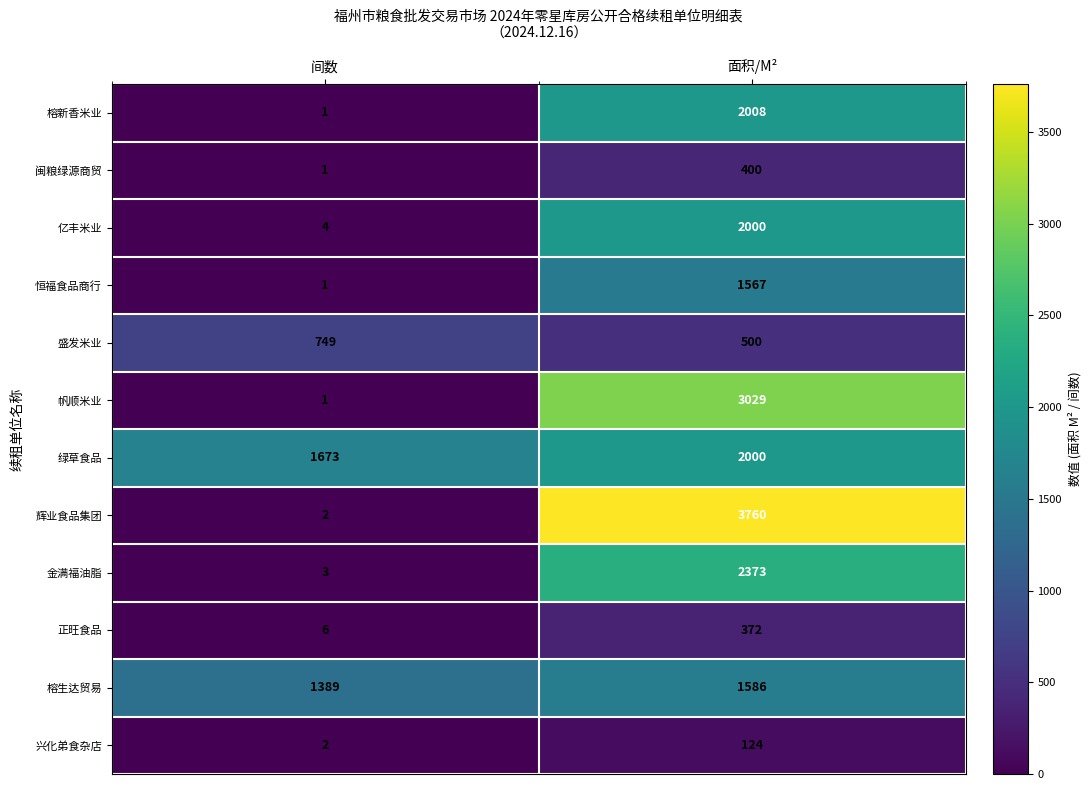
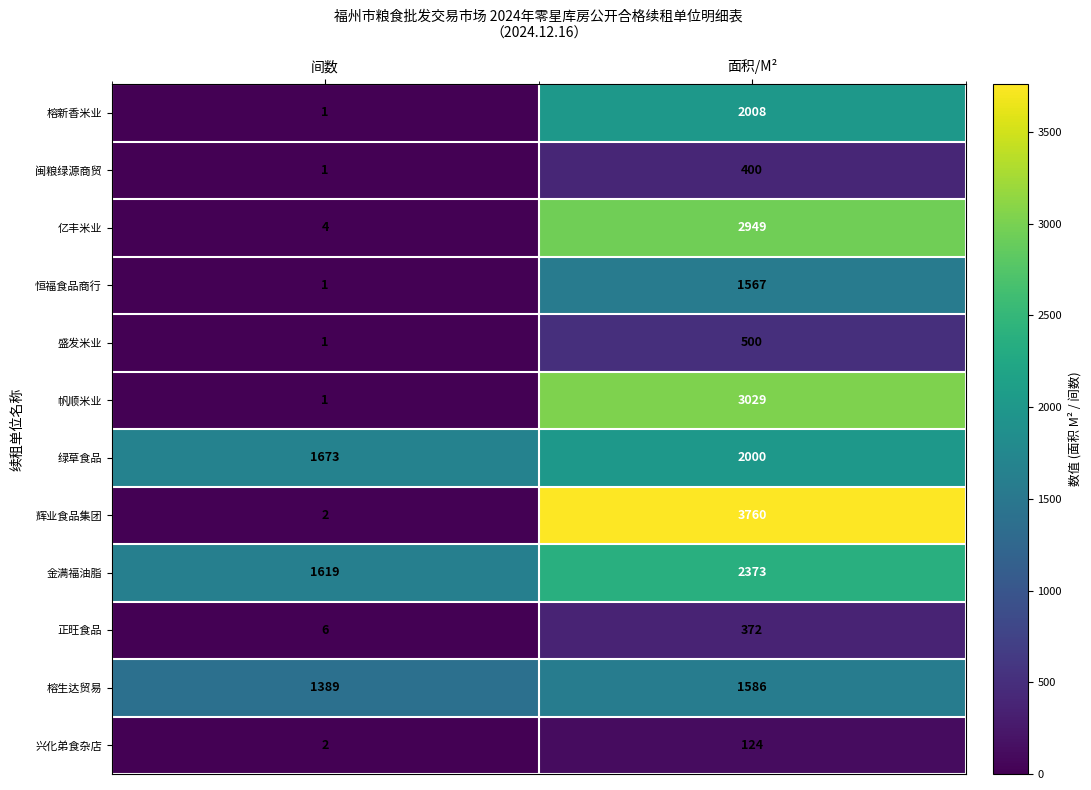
亿丰米业, 面积/M²: 2000 -> 2949
盛发米业, 间数: 749 -> 1
金满福油脂, 间数: 3 -> 1619
